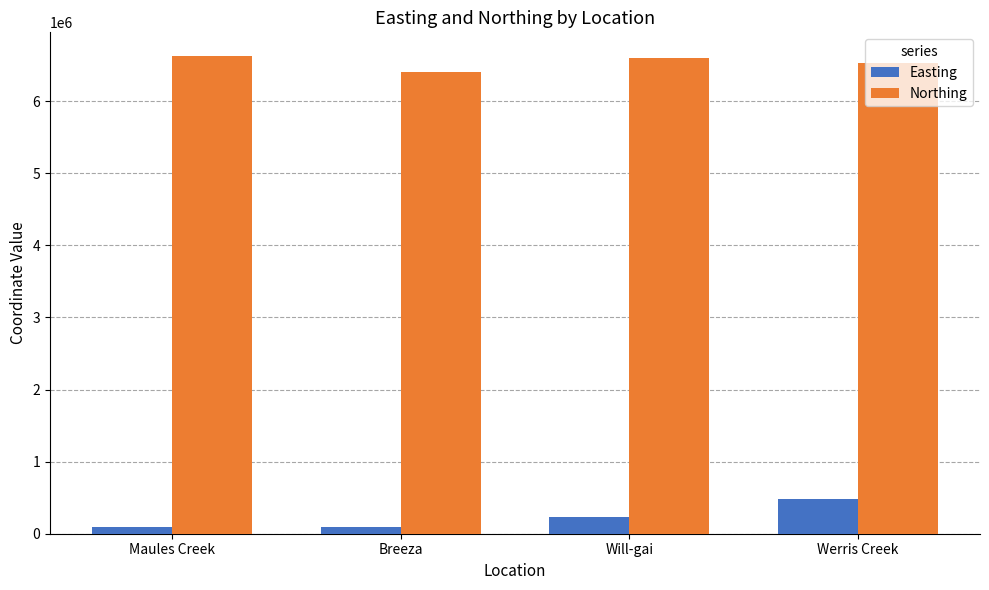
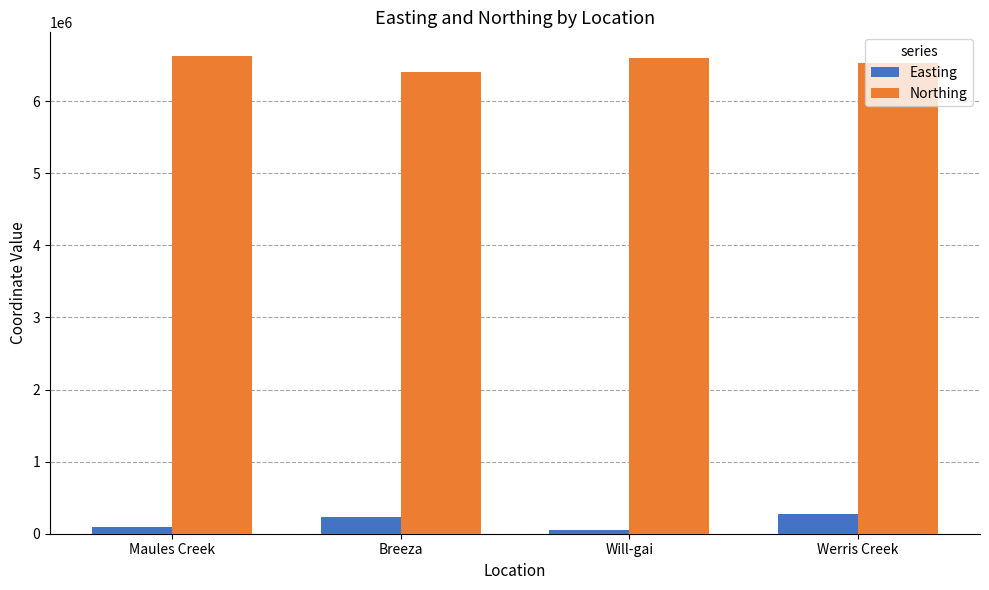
Easting, Breeza: 100000 -> 200000
Easting, Will-gai: 200000 -> 100000
Easting, Werris Creek: 500000 -> 300000
